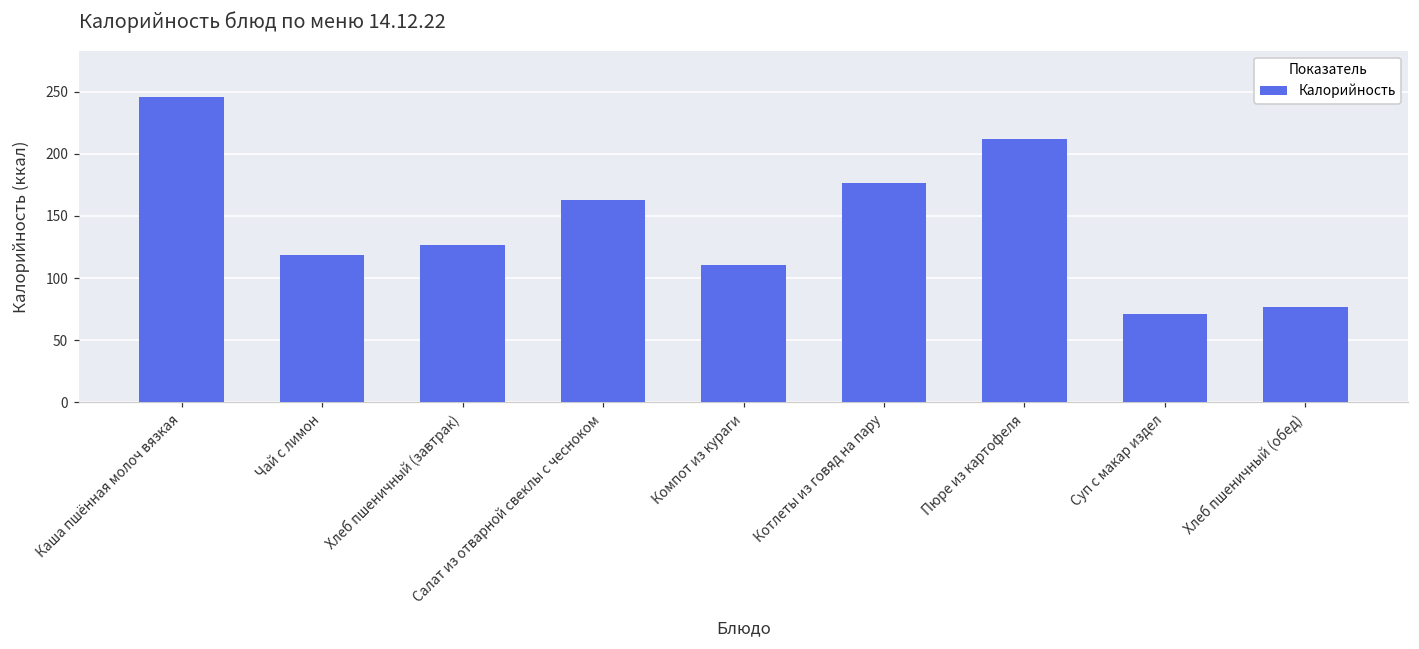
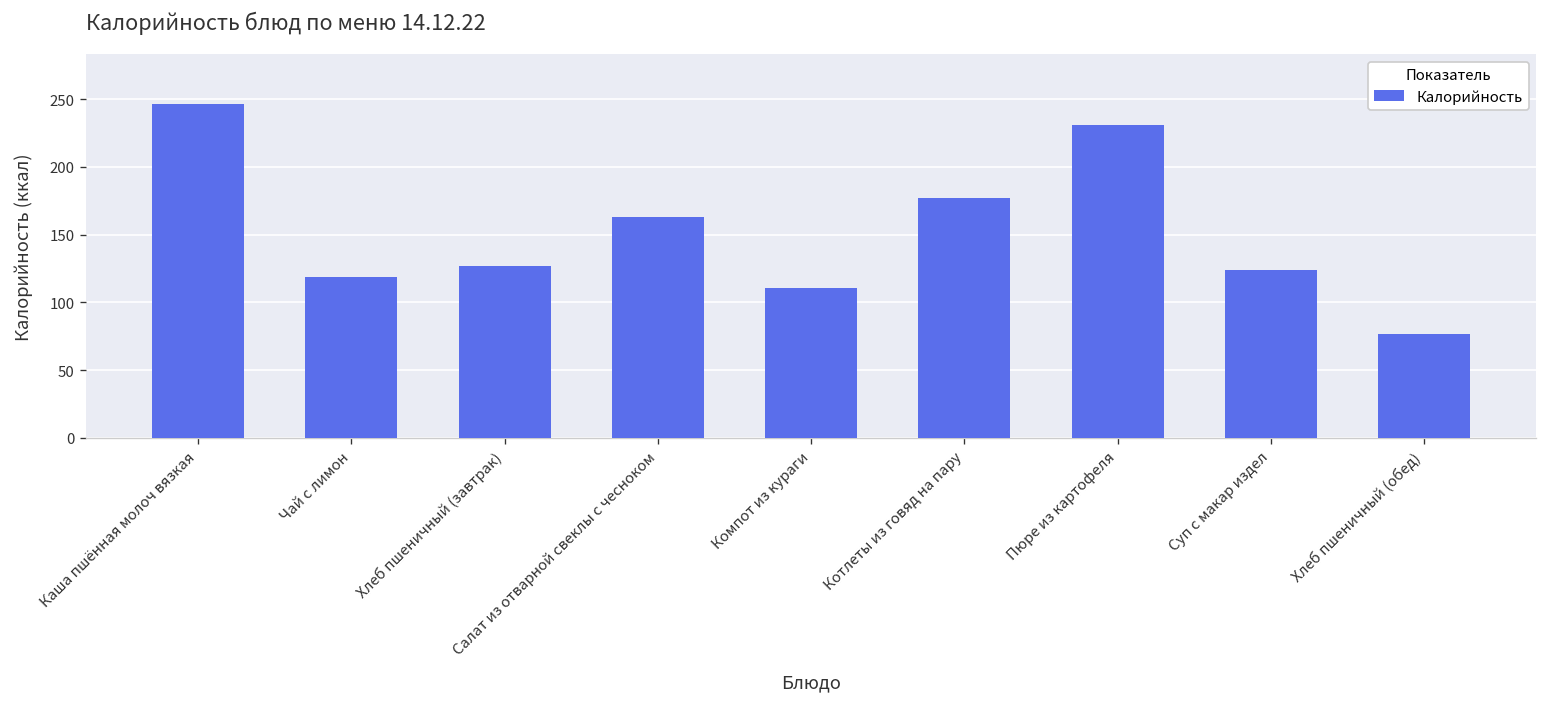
Пюре из картофеля: 212 -> 231
Суп с макар издел: 71 -> 124
